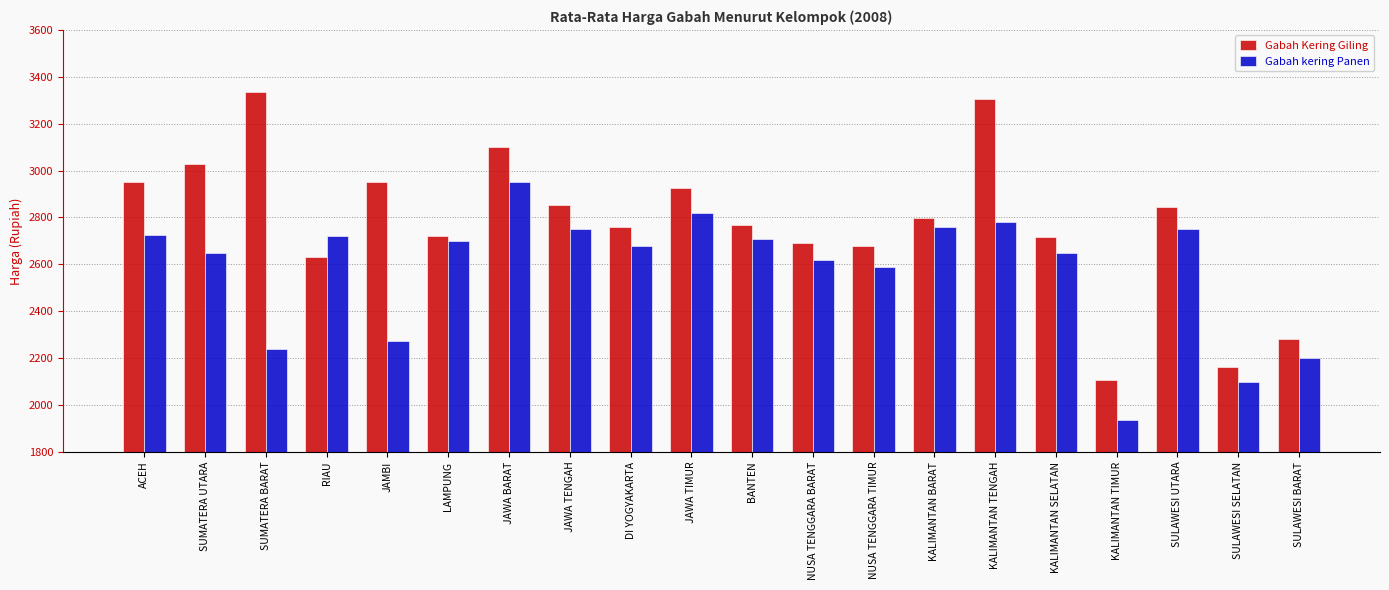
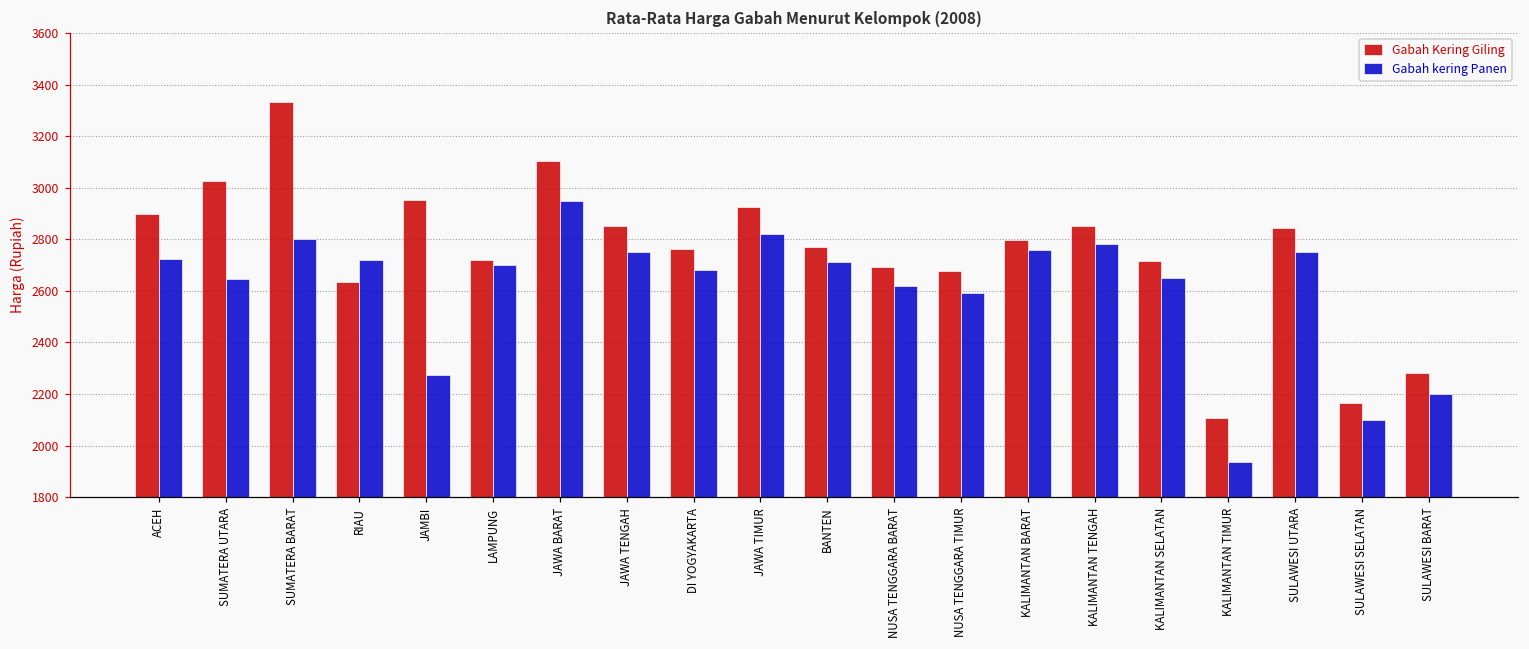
Gabah Kering Giling, ACEH: 2950 -> 2900
Gabah kering Panen, SUMATERA BARAT: 2240 -> 2800
Gabah Kering Giling, KALIMANTAN TENGAH: 3310 -> 2850
